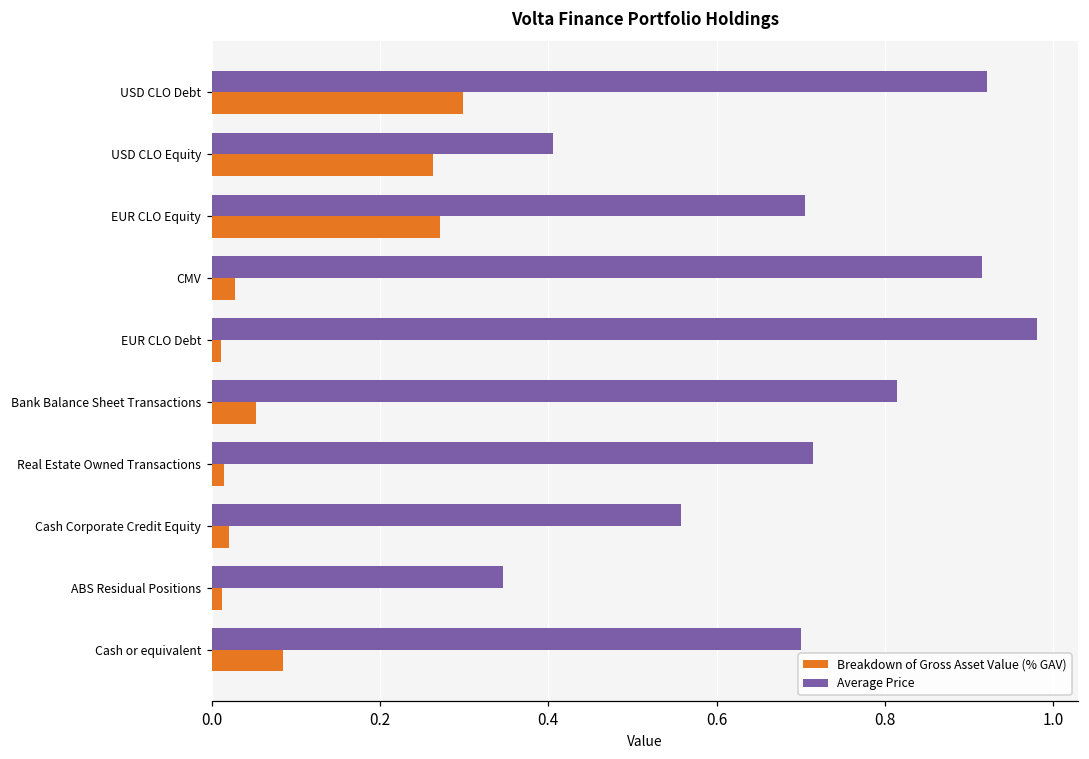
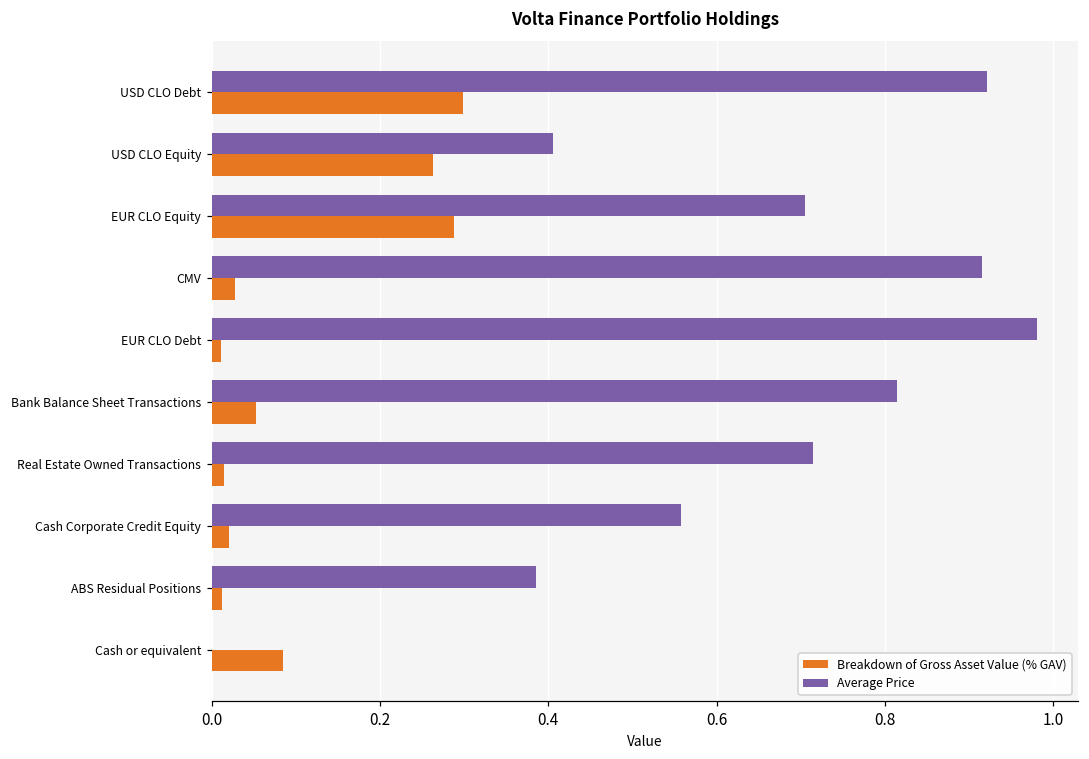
Breakdown of Gross Asset Value (% GAV), EUR CLO Equity: 0.27 -> 0.29
Average Price, ABS Residual Positions: 0.35 -> 0.39
Average Price, Cash or equivalent: 0.7 -> 0.0
